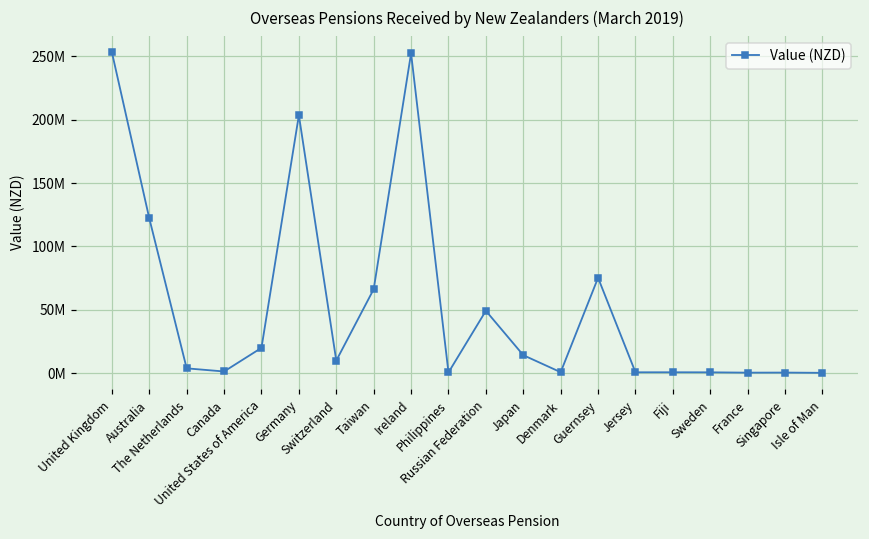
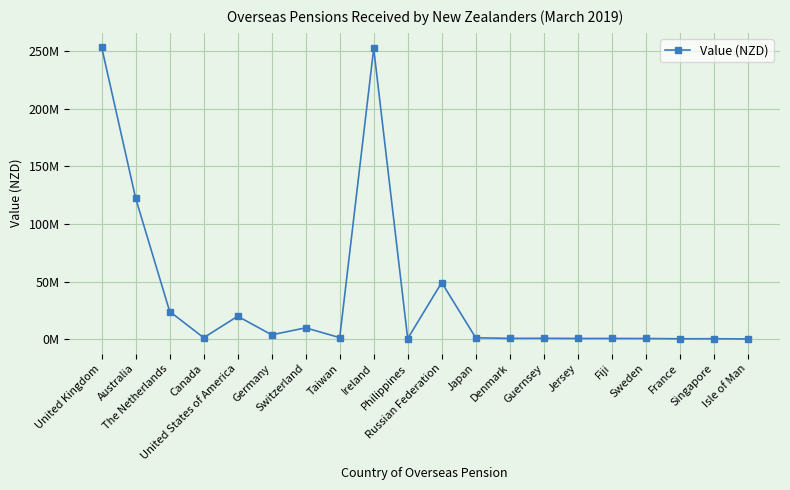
The Netherlands: 4000000 -> 24000000
Germany: 204000000 -> 4000000
Taiwan: 66000000 -> 1000000
Japan: 14000000 -> 1000000
Guernsey: 75000000 -> 1000000
